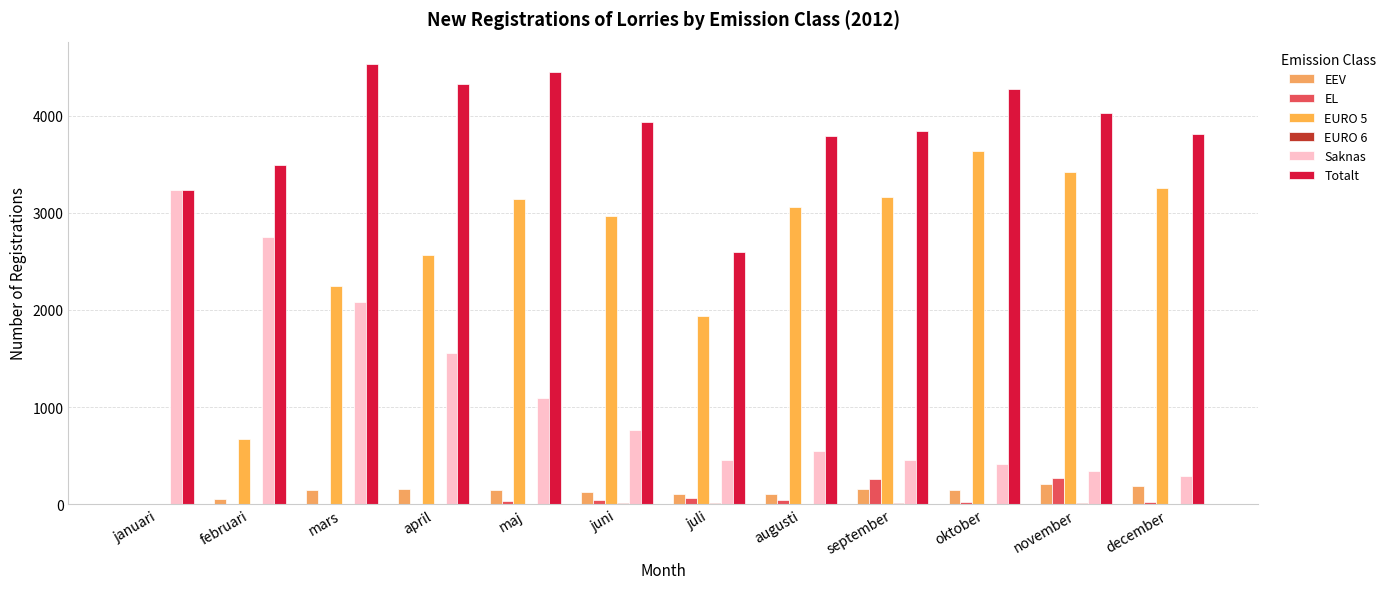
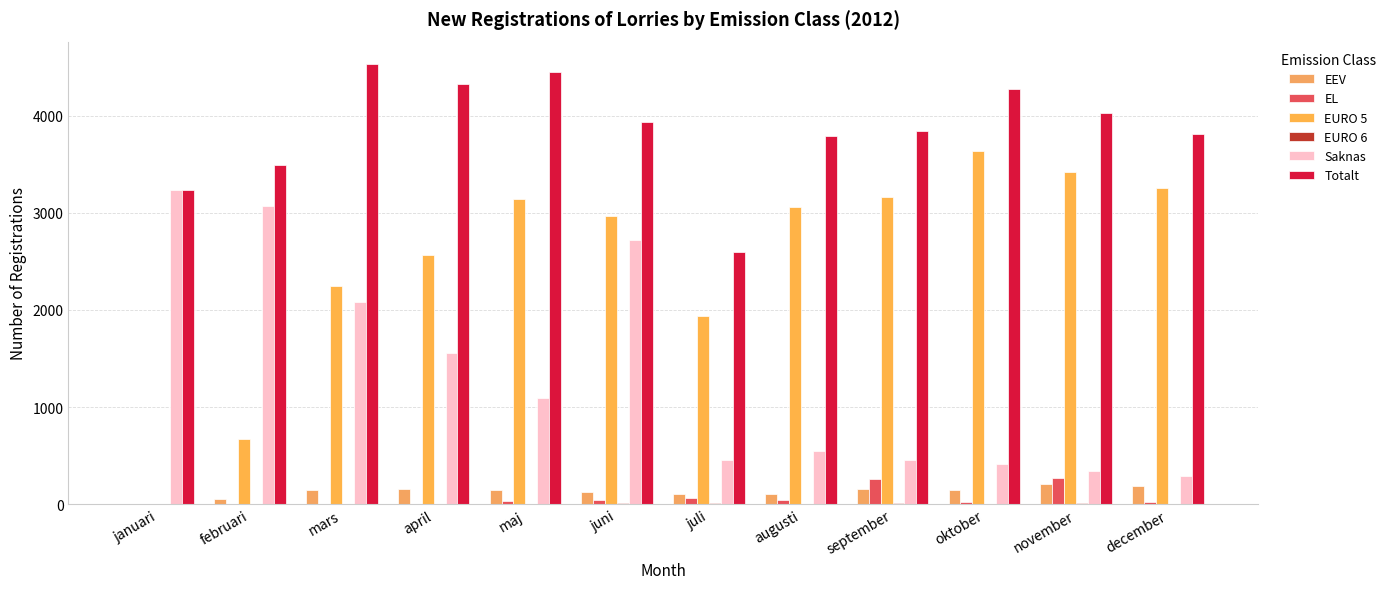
Saknas, februari: 2700 -> 3100
Saknas, juni: 800 -> 2700
